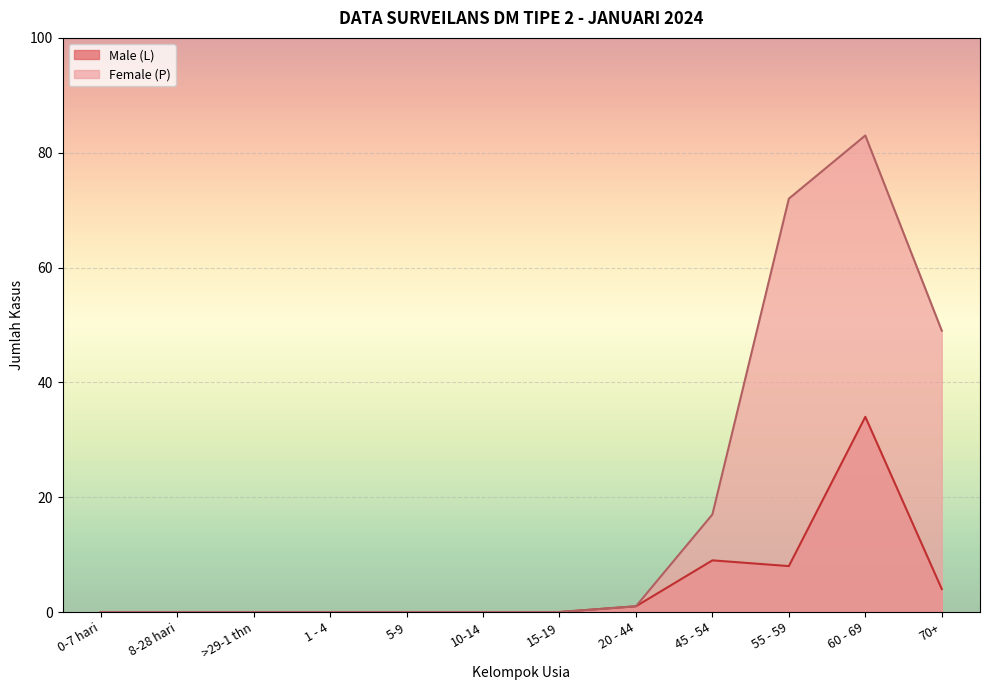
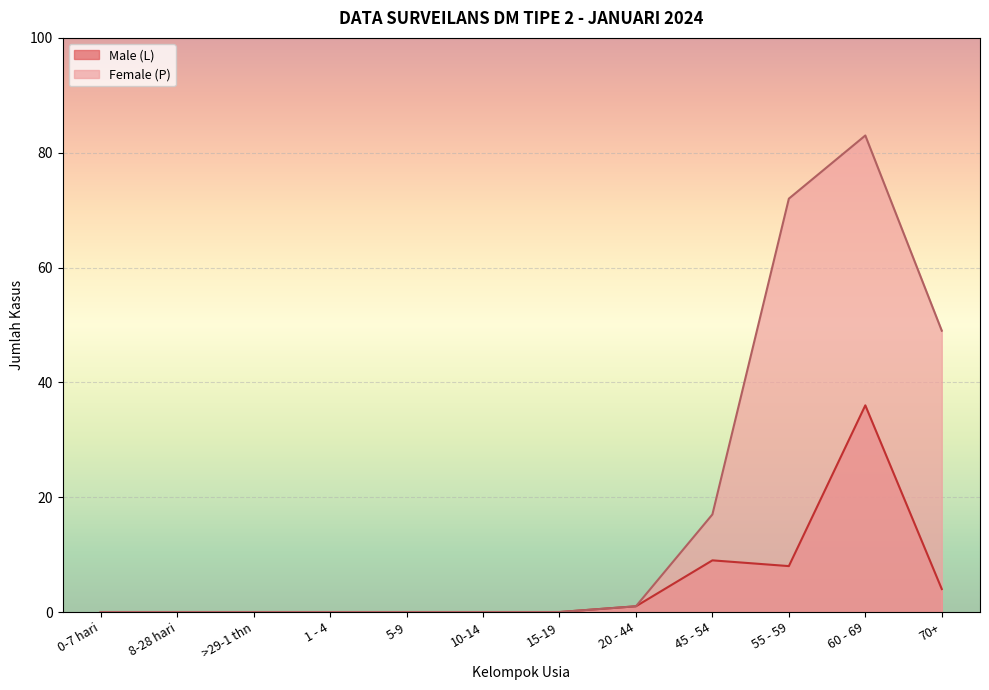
Male (L), 60 - 69: 34 -> 36
